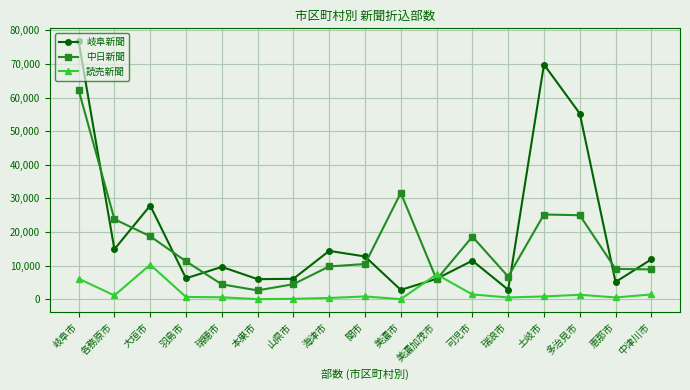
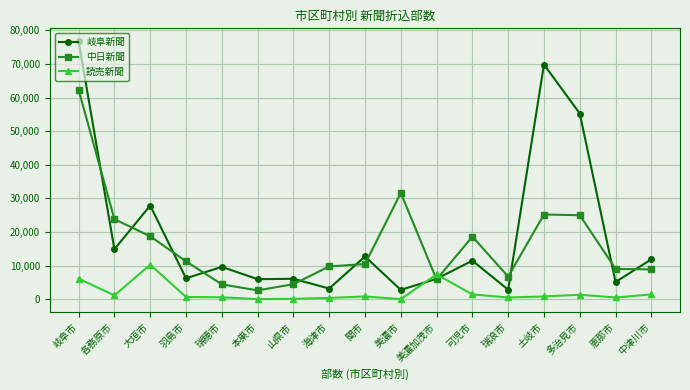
岐阜新聞, 海津市: 14,000 -> 3,000
